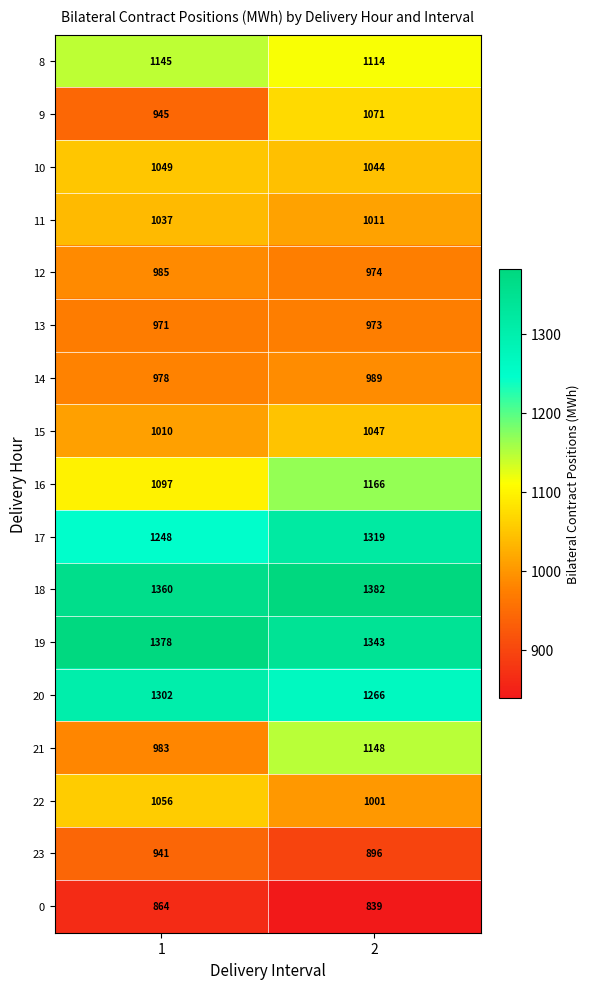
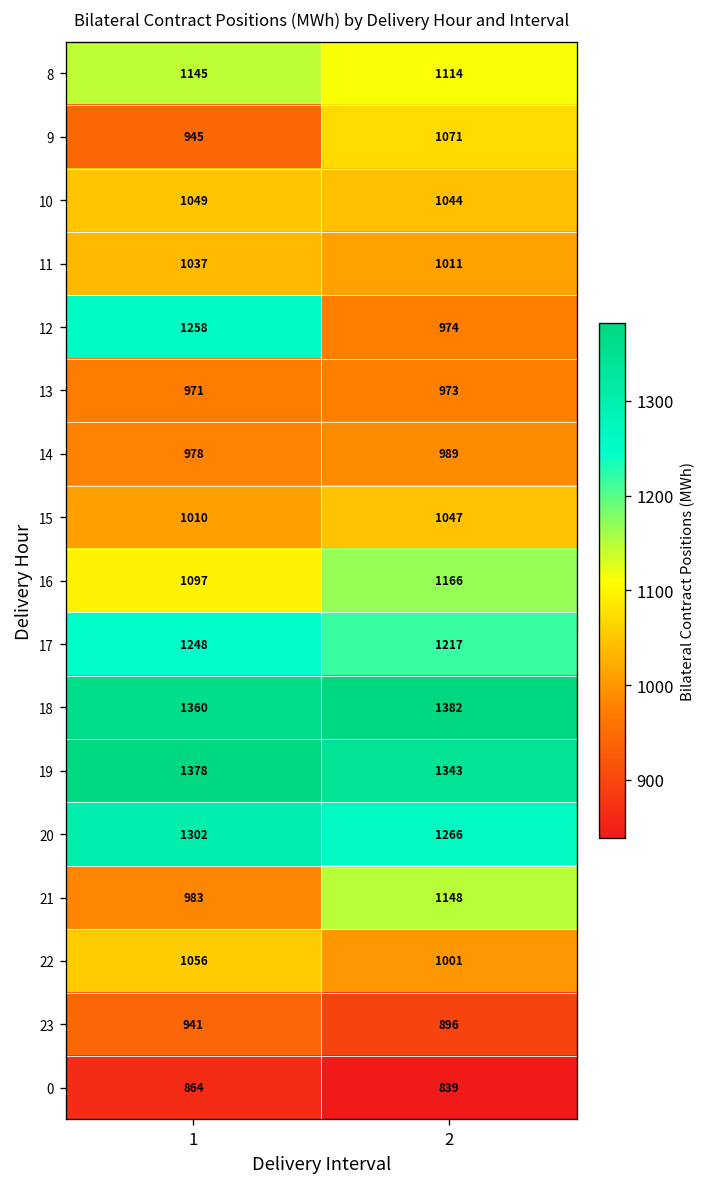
12, 1: 985 -> 1258
17, 2: 1319 -> 1217
